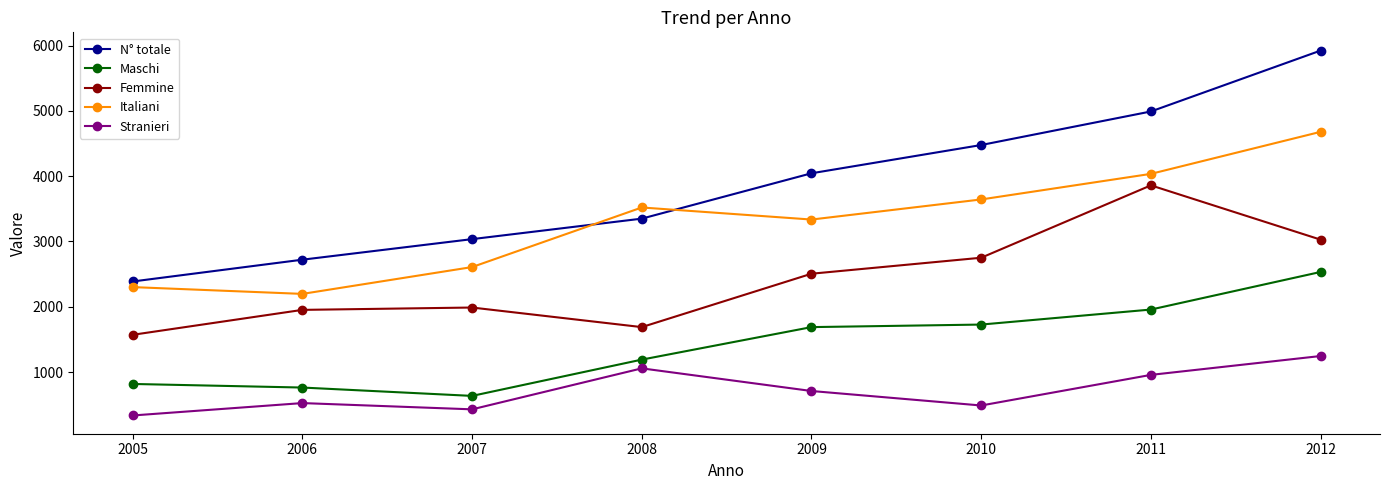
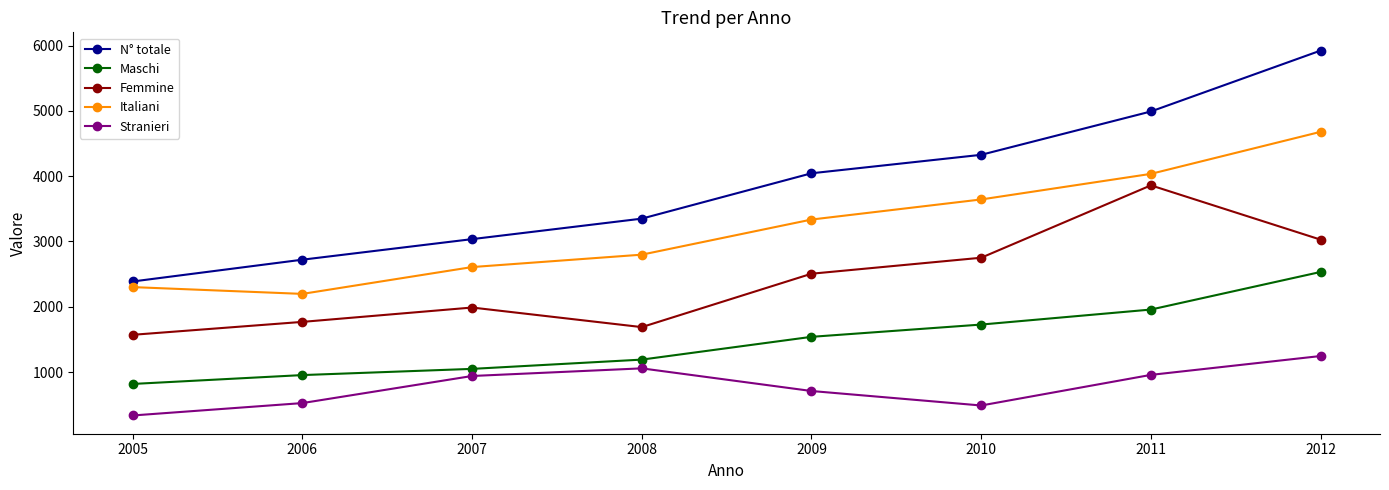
Maschi, 2006: 800 -> 1000
Femmine, 2006: 2000 -> 1800
Maschi, 2007: 600 -> 1000
Stranieri, 2007: 400 -> 900
Italiani, 2008: 3500 -> 2800
Maschi, 2009: 1700 -> 1500
N° totale, 2010: 4500 -> 4300
